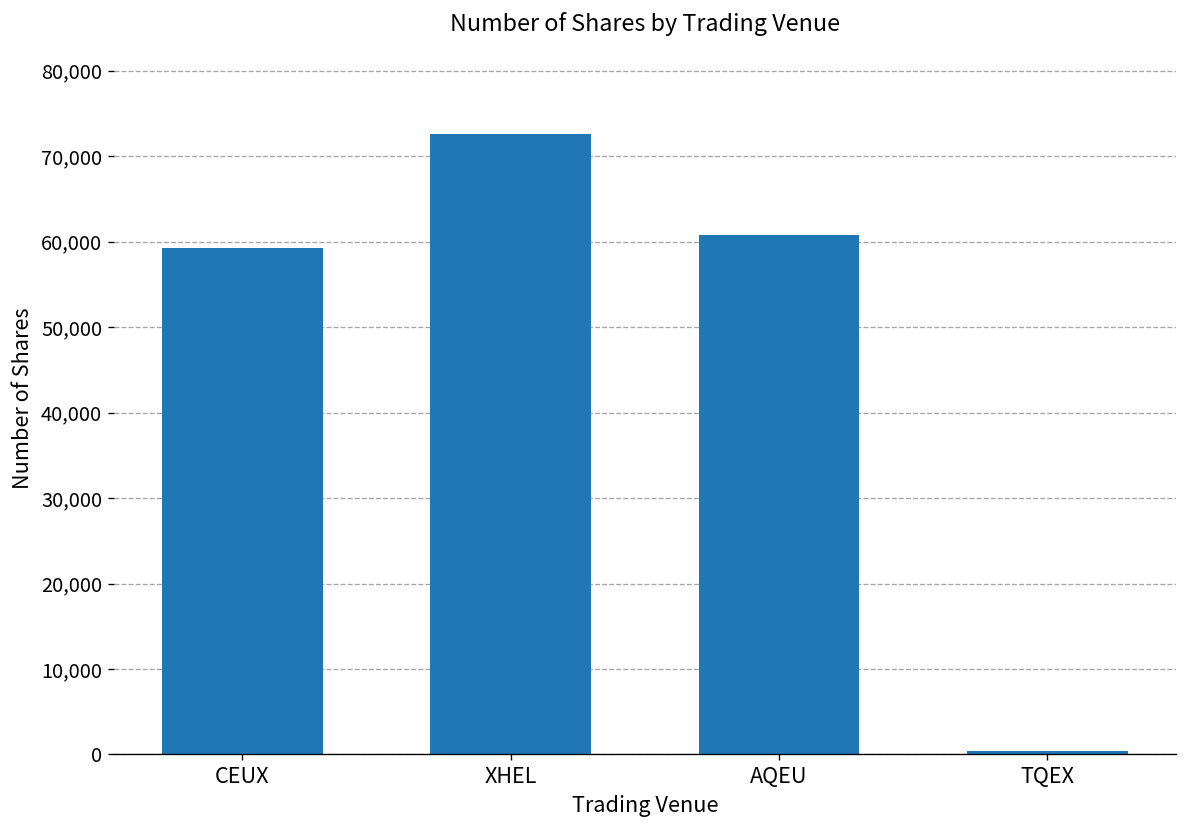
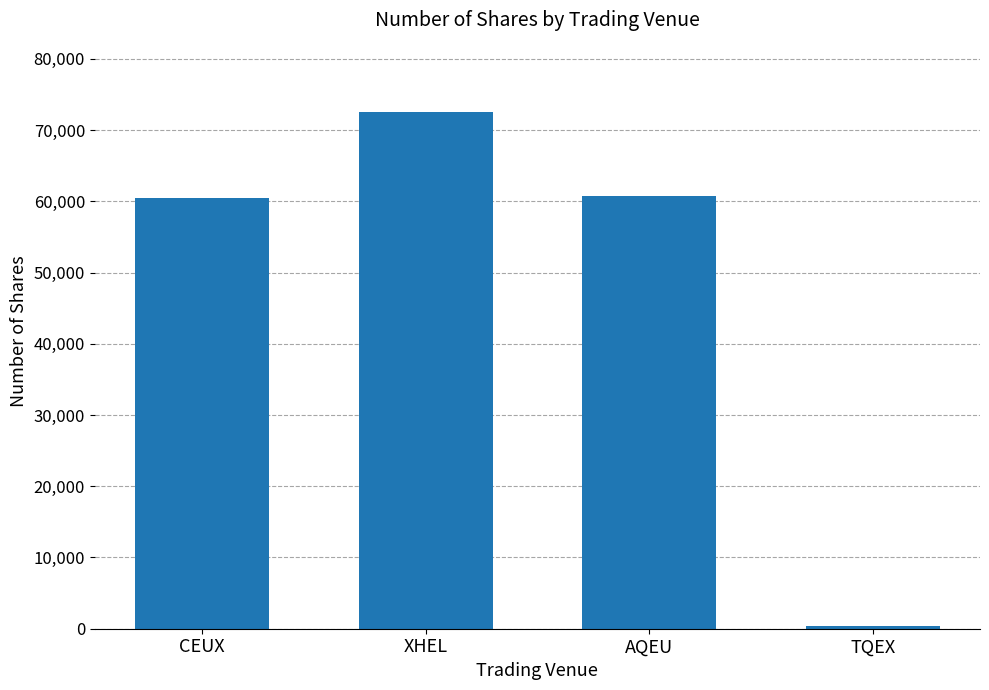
CEUX: 59,000 -> 61,000
